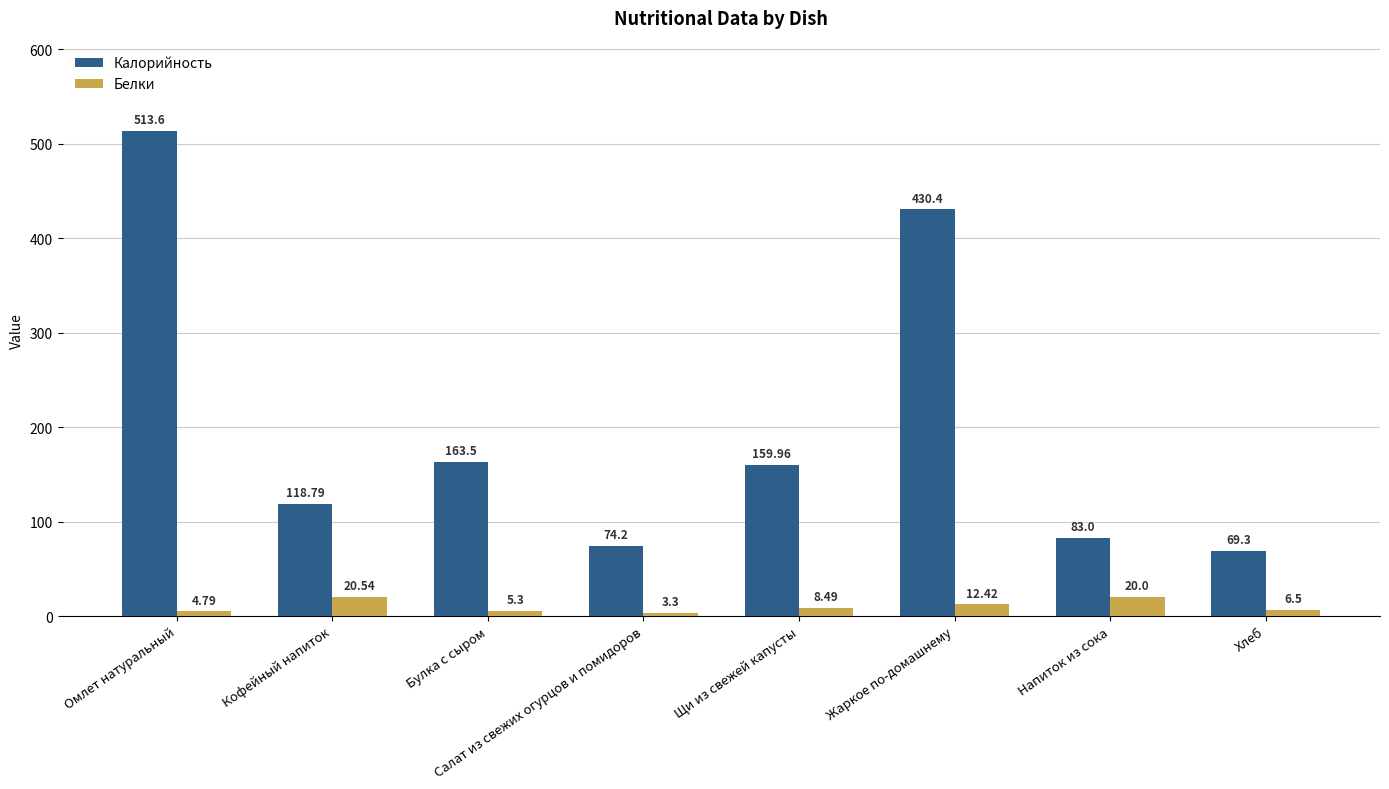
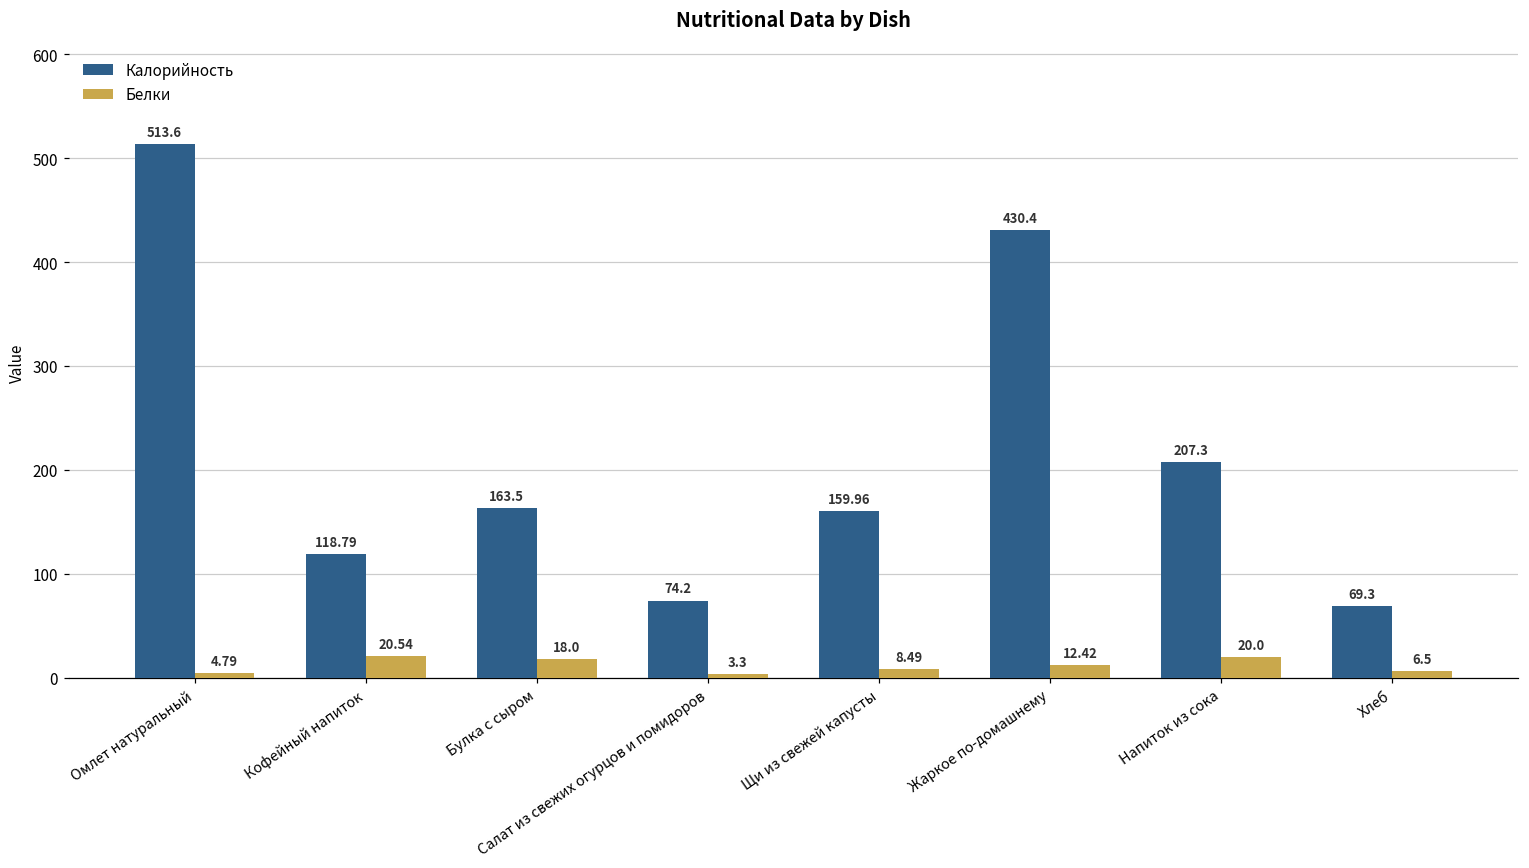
Белки, Булка с сыром: 5.3 -> 18.0
Калорийность, Напиток из сока: 83.0 -> 207.3
